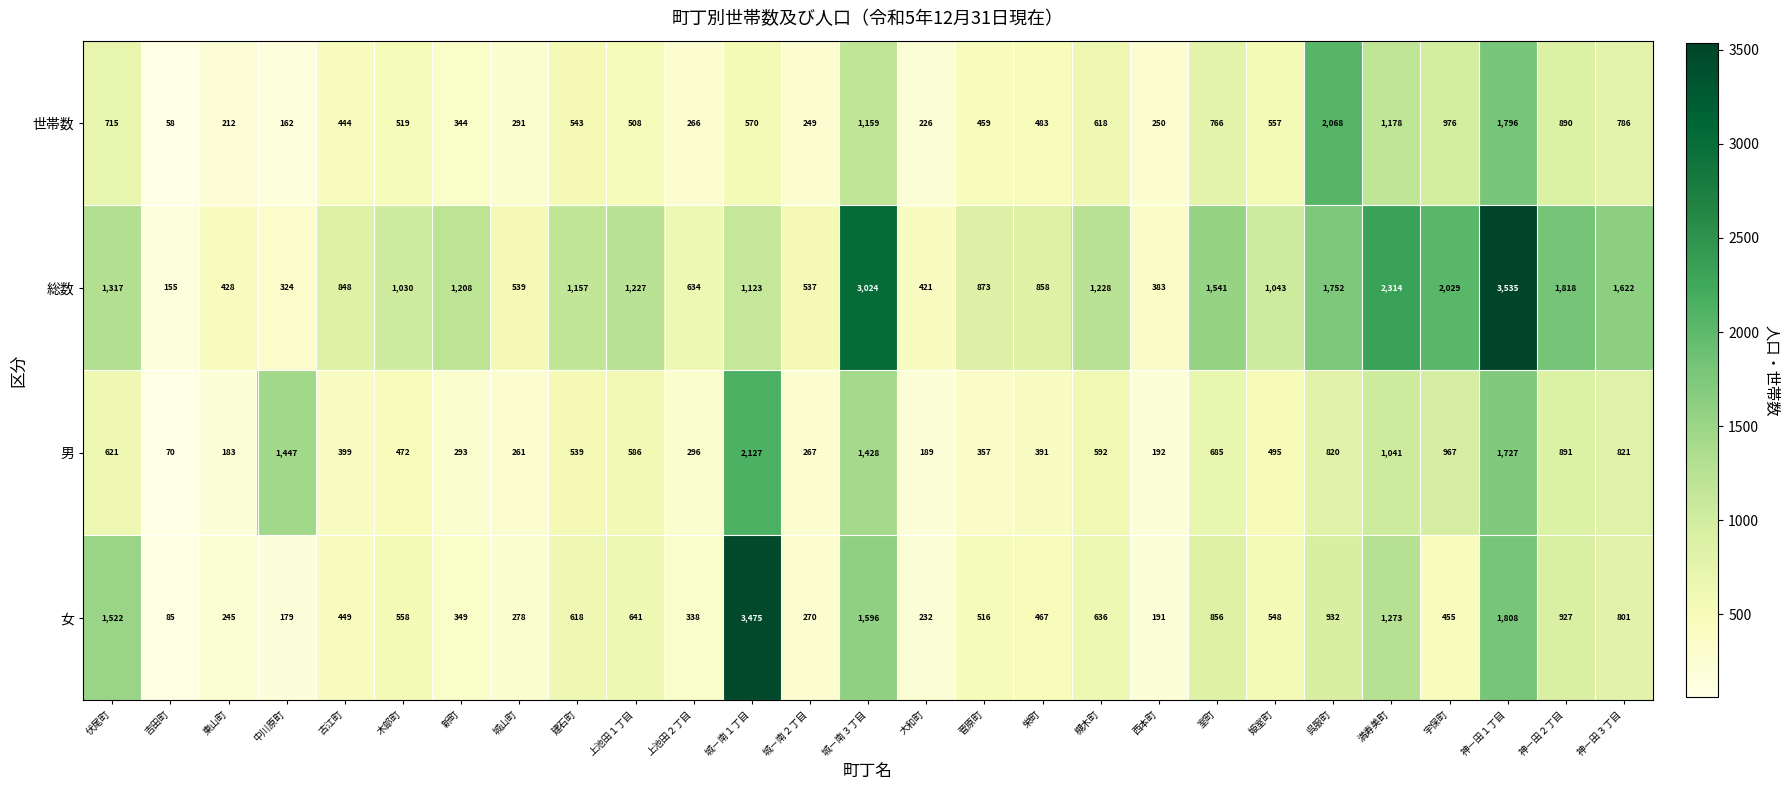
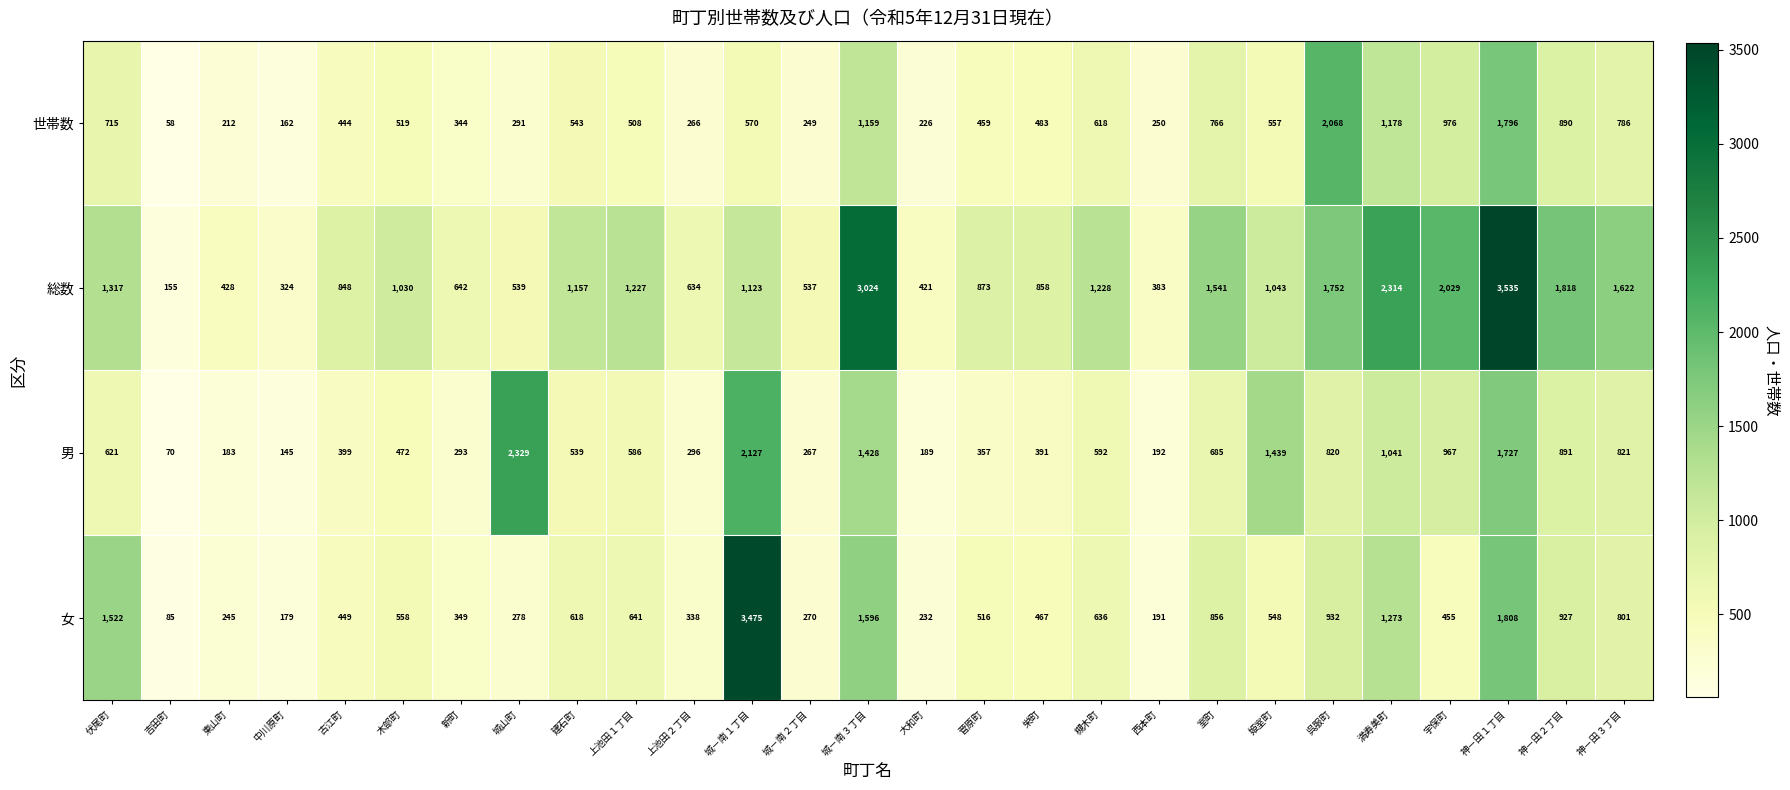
総数, 新町: 1,208 -> 642
男, 中川原町: 1,447 -> 145
男, 城山町: 261 -> 2,329
男, 姫室町: 495 -> 1,439
